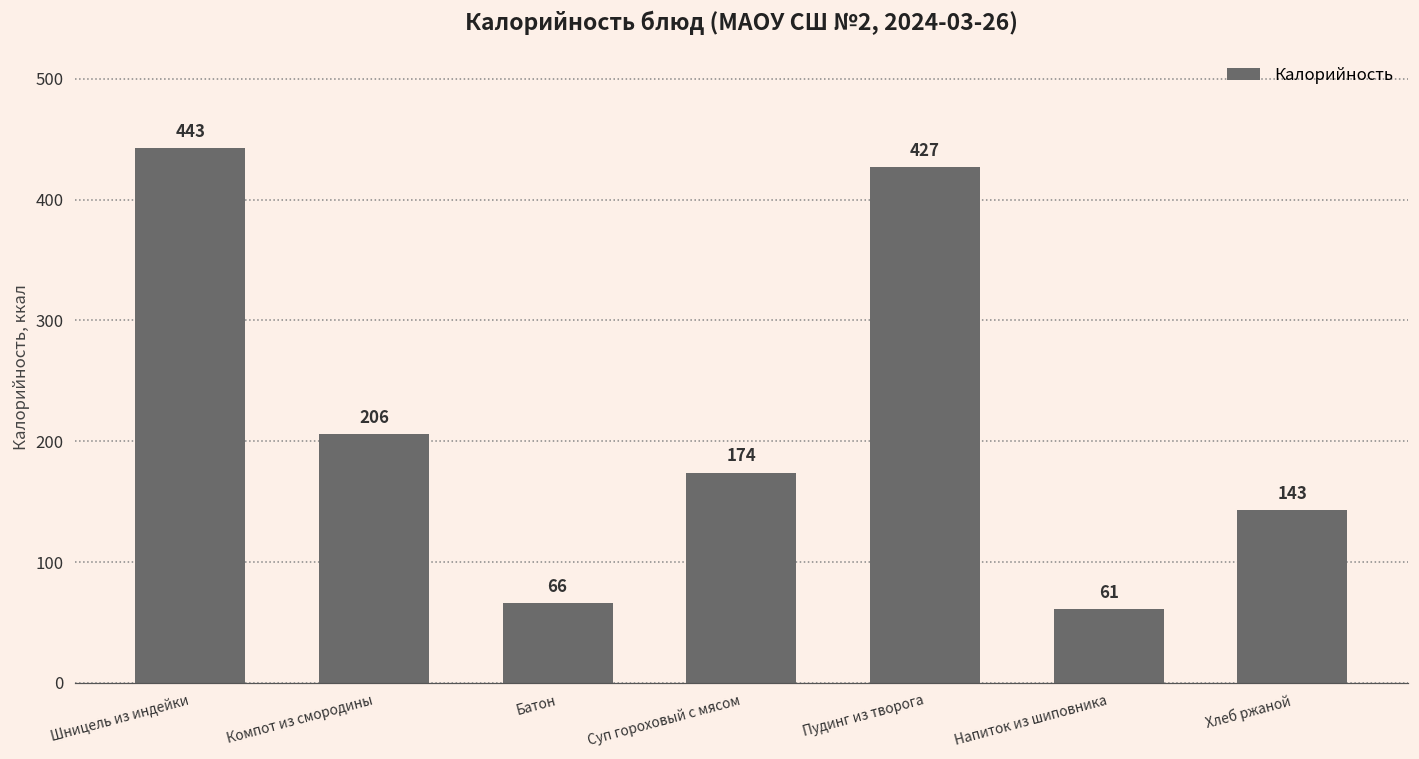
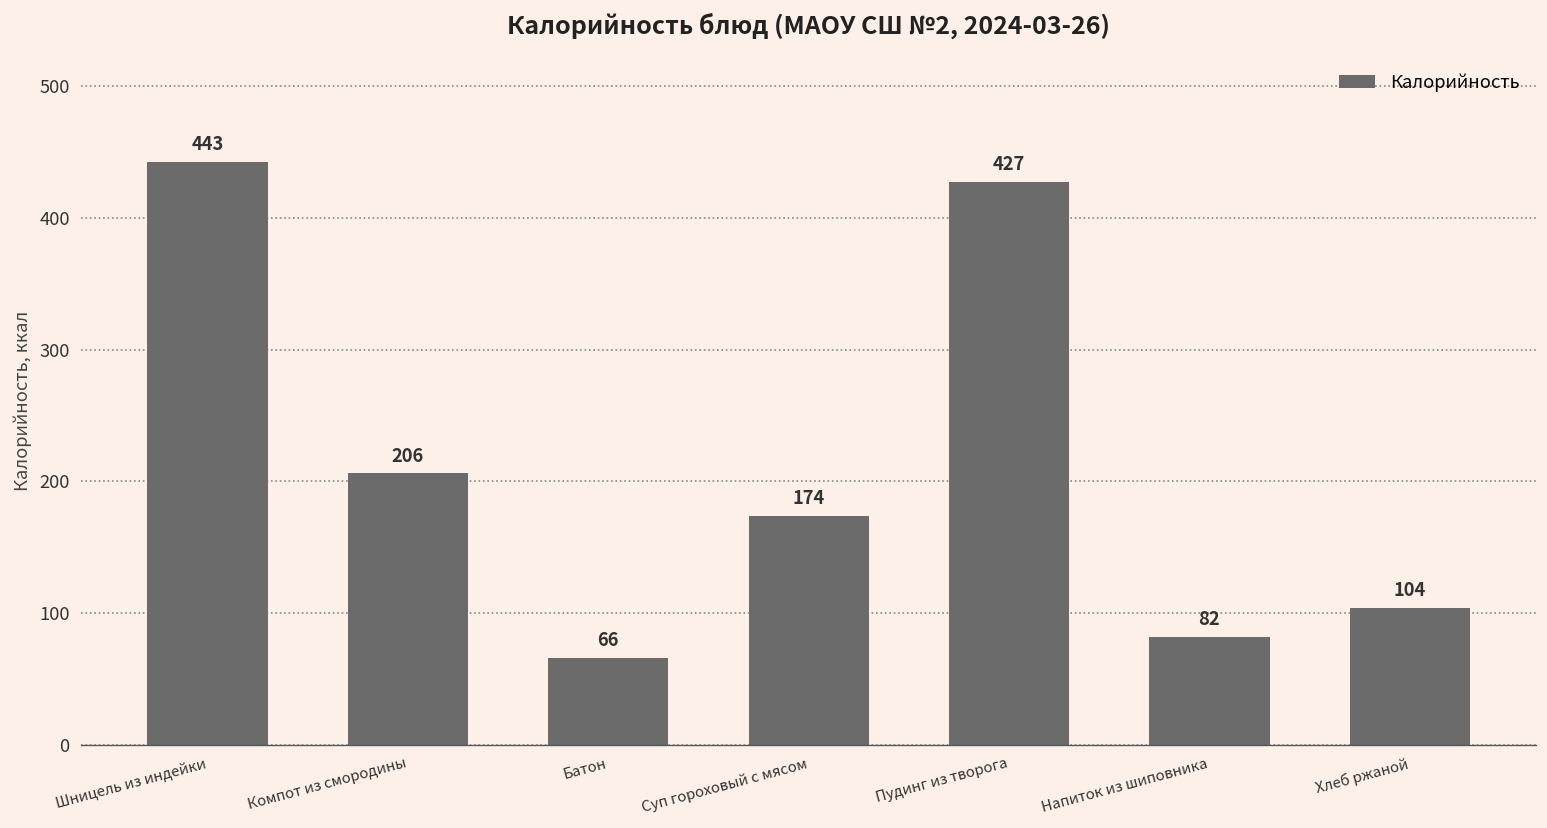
Напиток из шиповника: 61 -> 82
Хлеб ржаной: 143 -> 104
